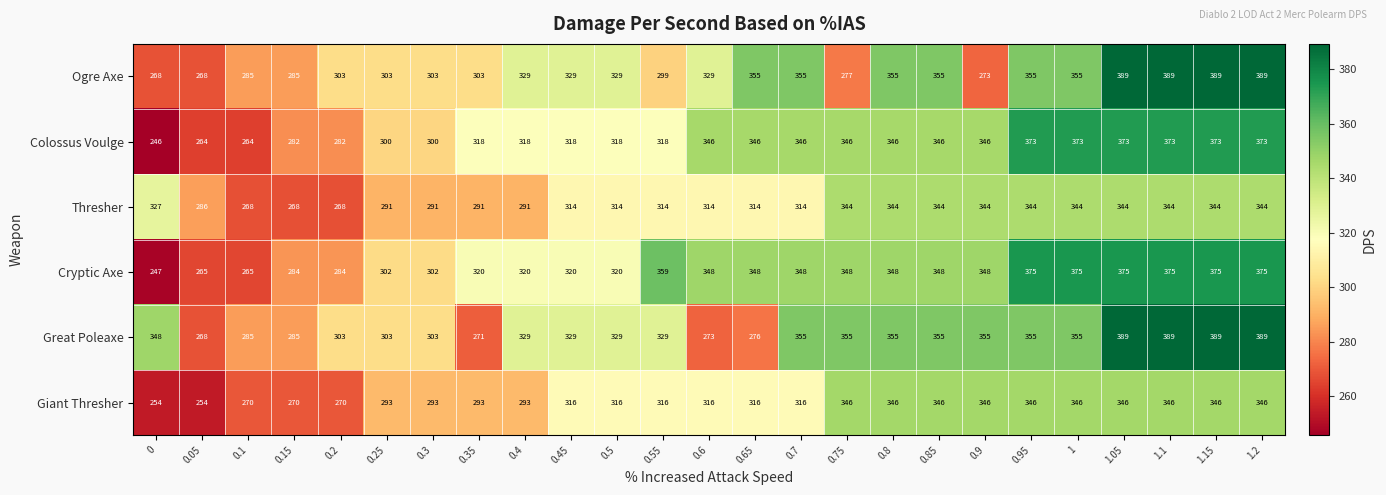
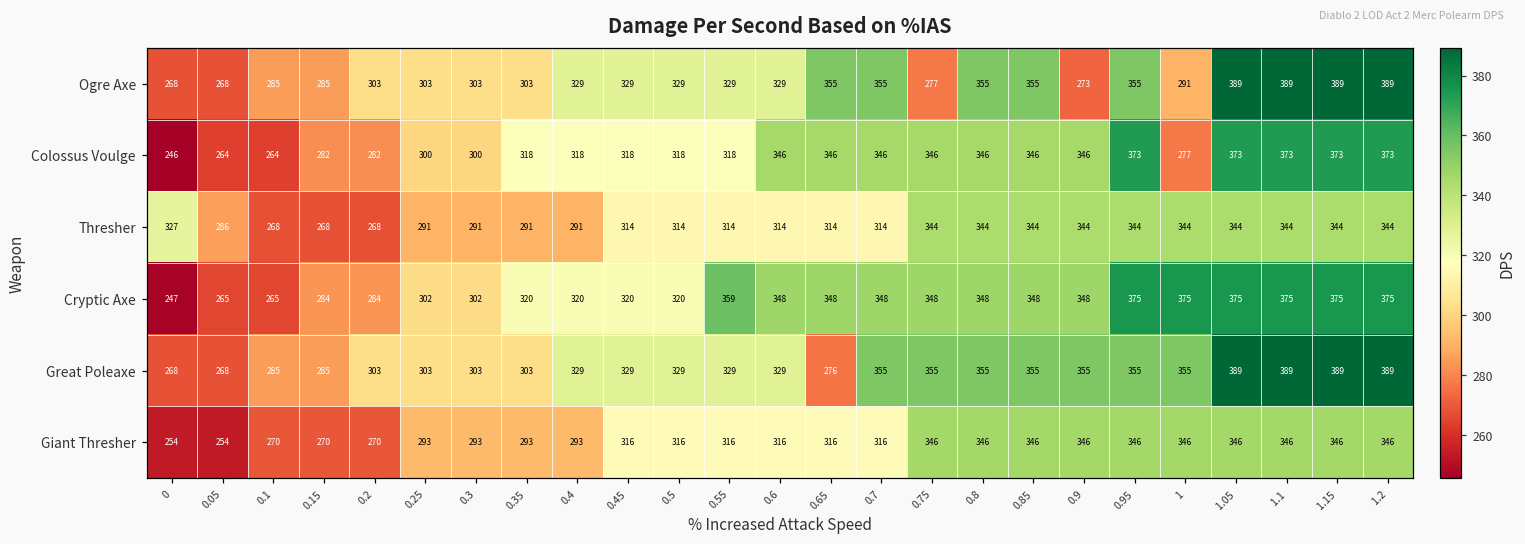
Ogre Axe, 0.55: 299 -> 329
Ogre Axe, 1: 355 -> 291
Colossus Voulge, 1: 373 -> 277
Great Poleaxe, 0: 348 -> 268
Great Poleaxe, 0.35: 271 -> 303
Great Poleaxe, 0.6: 273 -> 329
